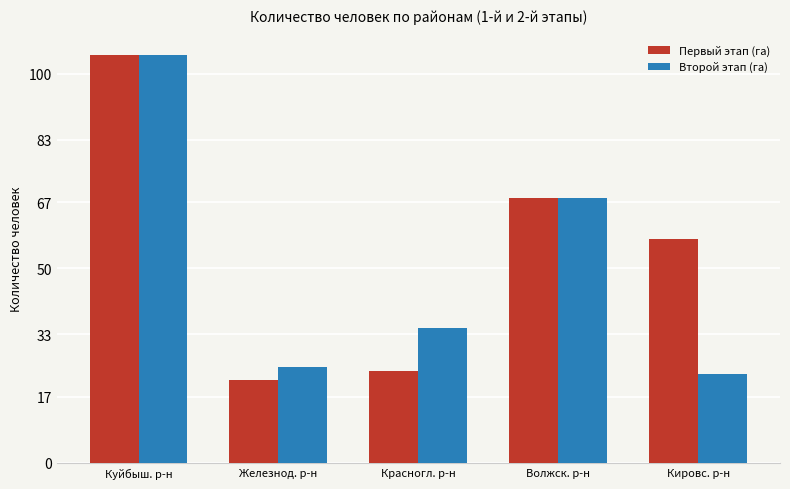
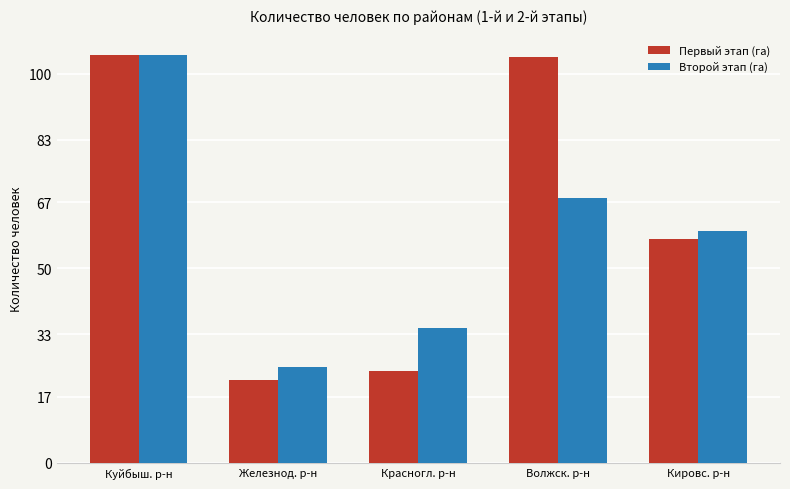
Первый этап (га), Волжск. р-н: 68 -> 104
Второй этап (га), Кировс. р-н: 23 -> 60
